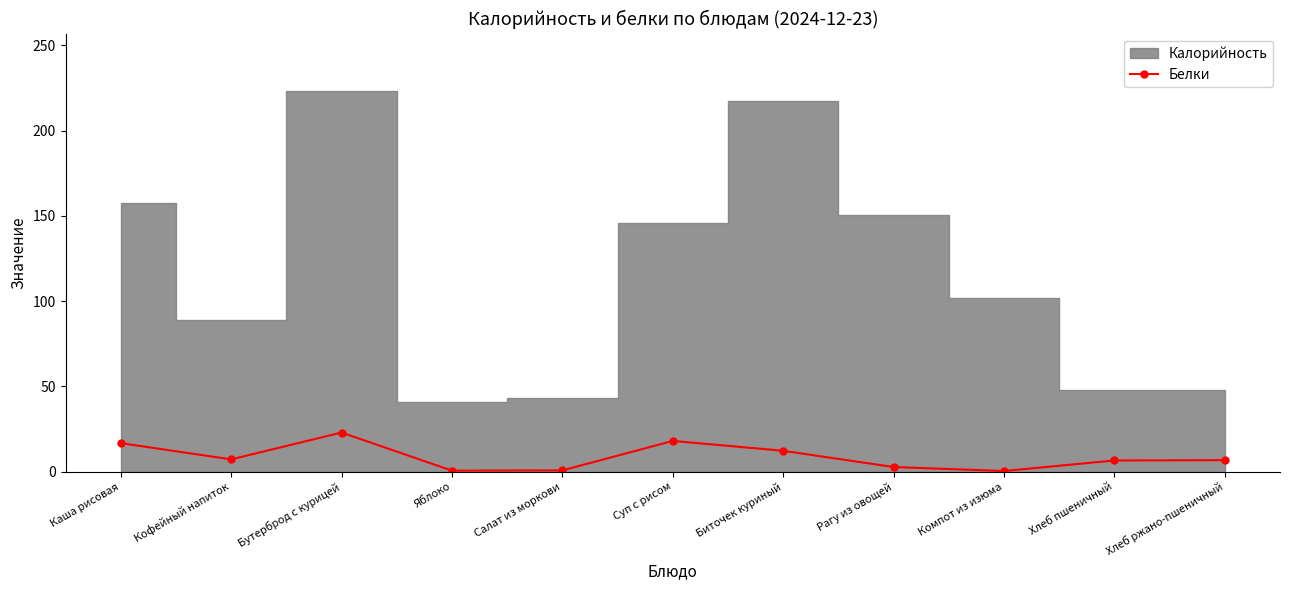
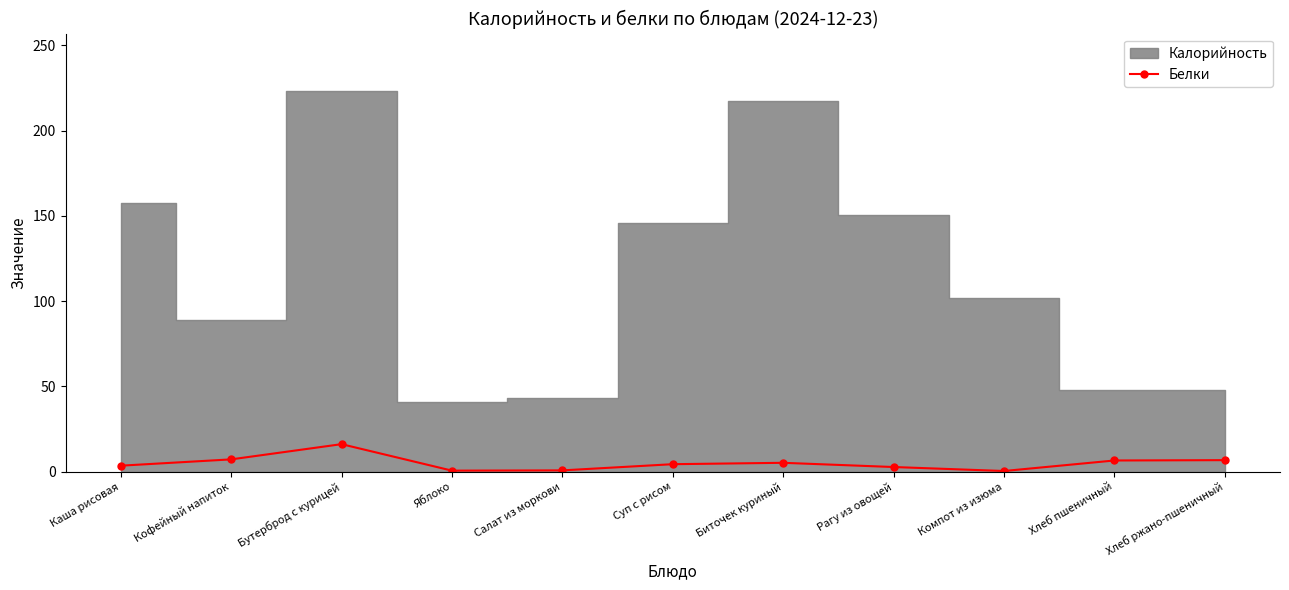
Белки, Каша рисовая: 17 -> 4
Белки, Бутерброд с курицей: 23 -> 16
Белки, Суп с рисом: 18 -> 4
Белки, Биточек куриный: 12 -> 5
